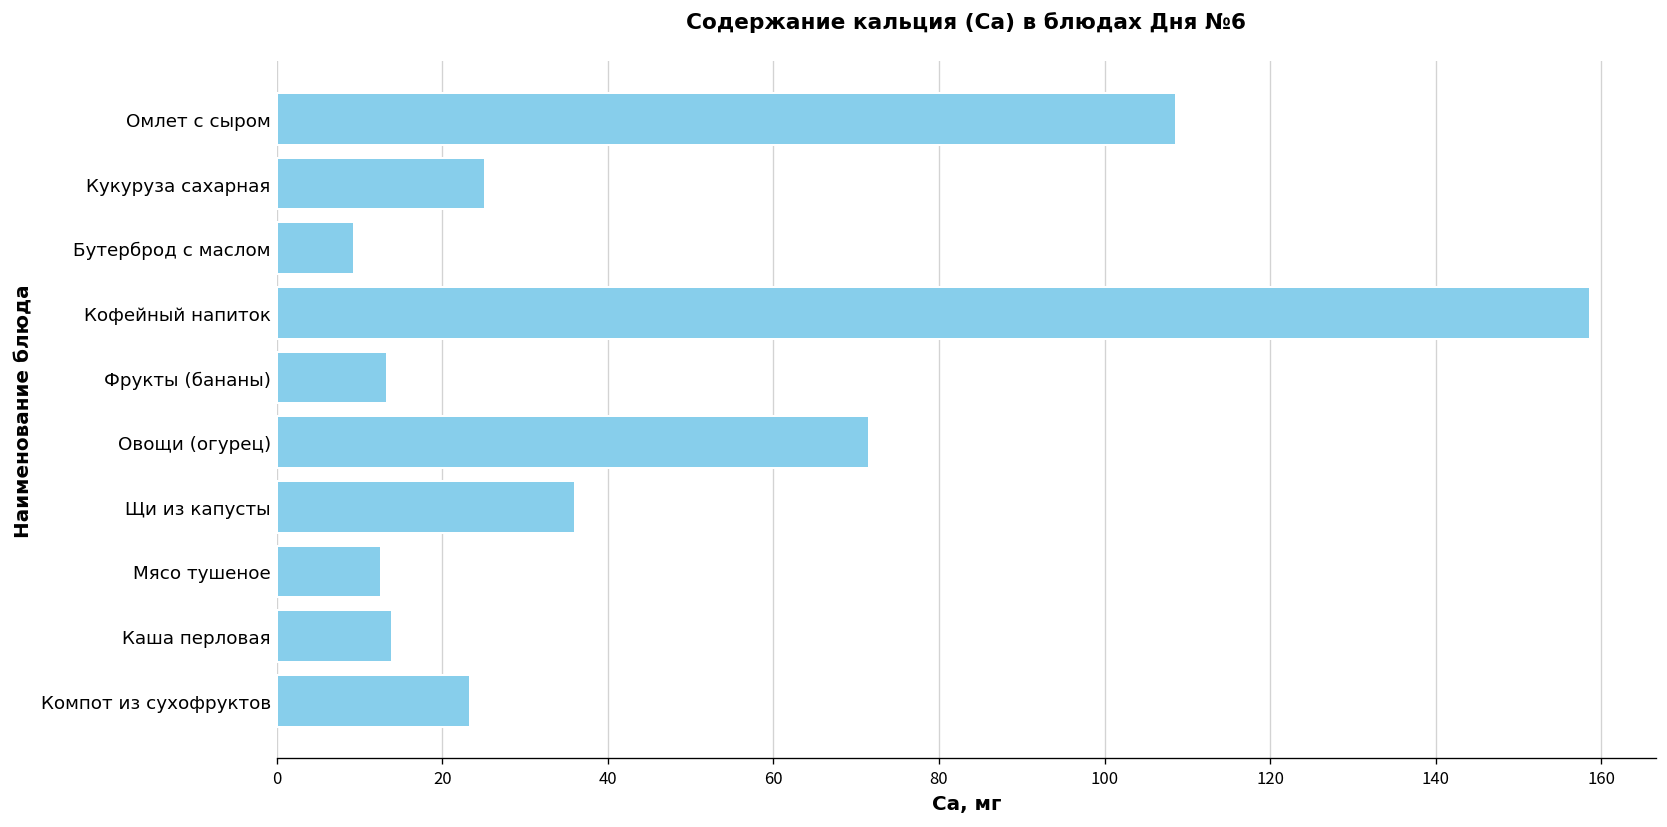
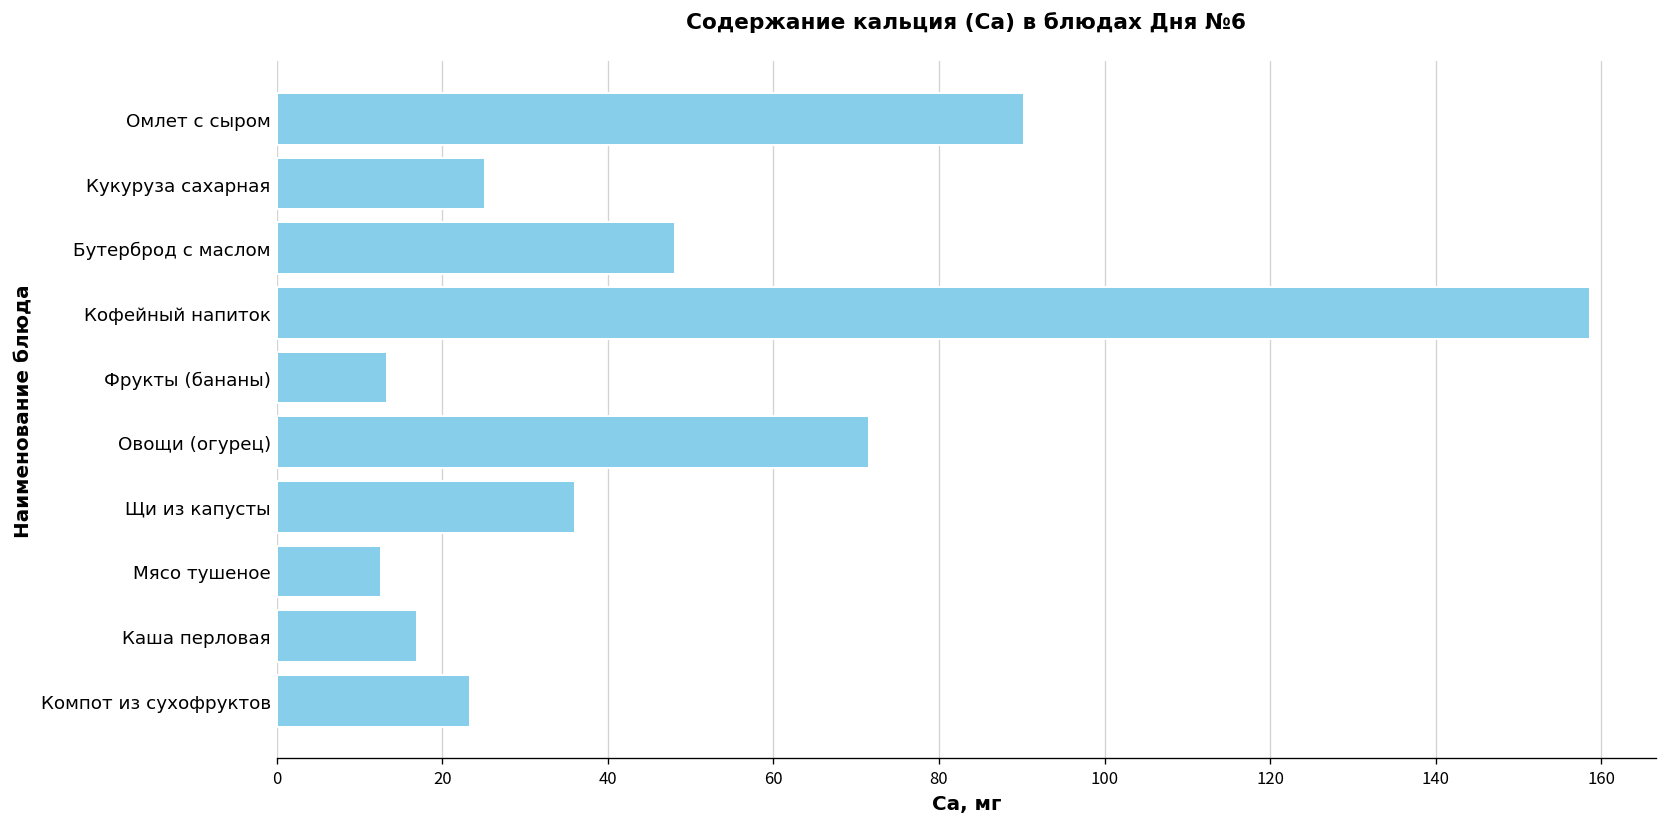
Омлет с сыром: 109 -> 90
Бутерброд с маслом: 9 -> 48
Каша перловая: 14 -> 17
